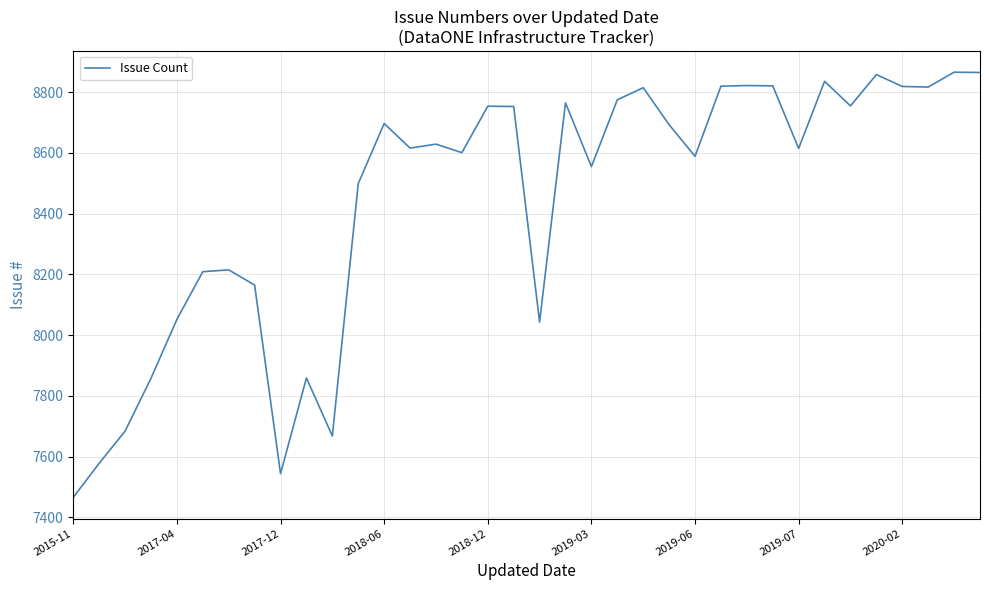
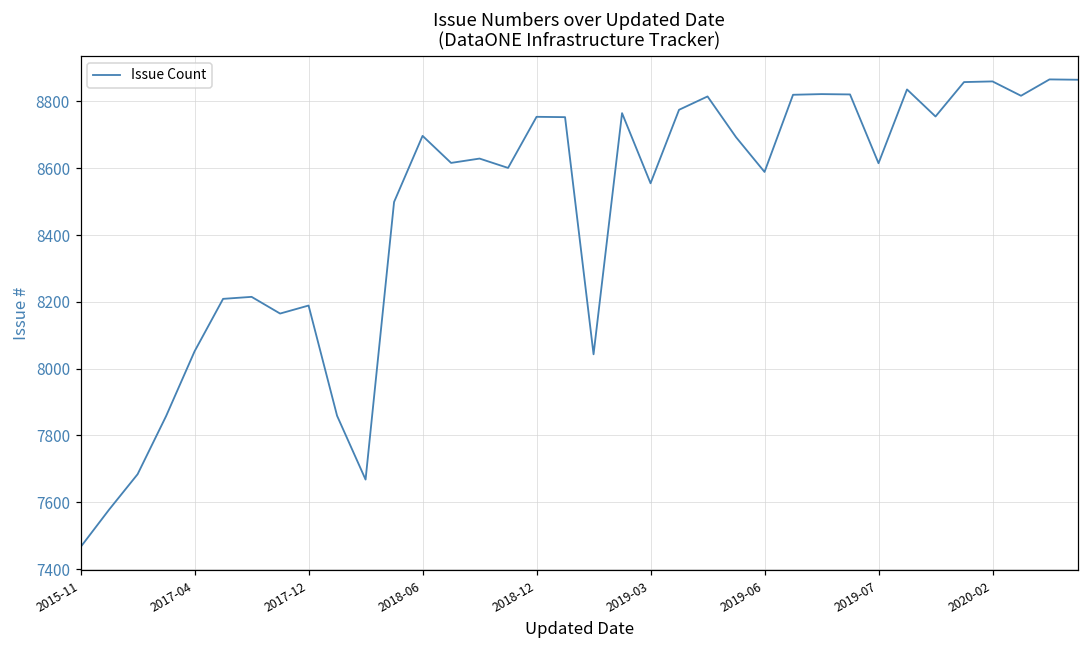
2017-12: 7540 -> 8190
2020-02: 8820 -> 8860
